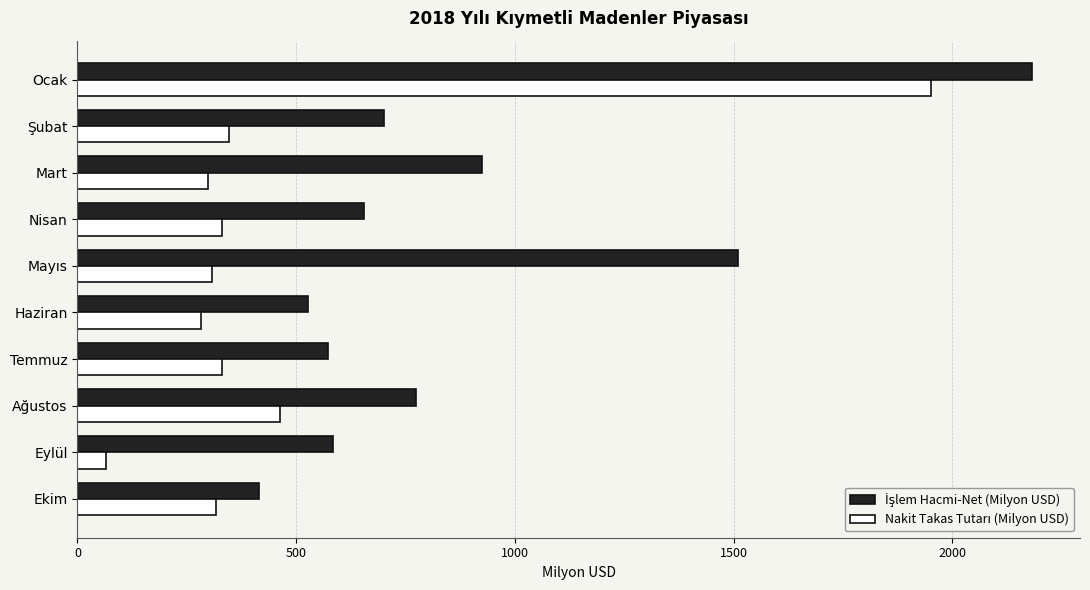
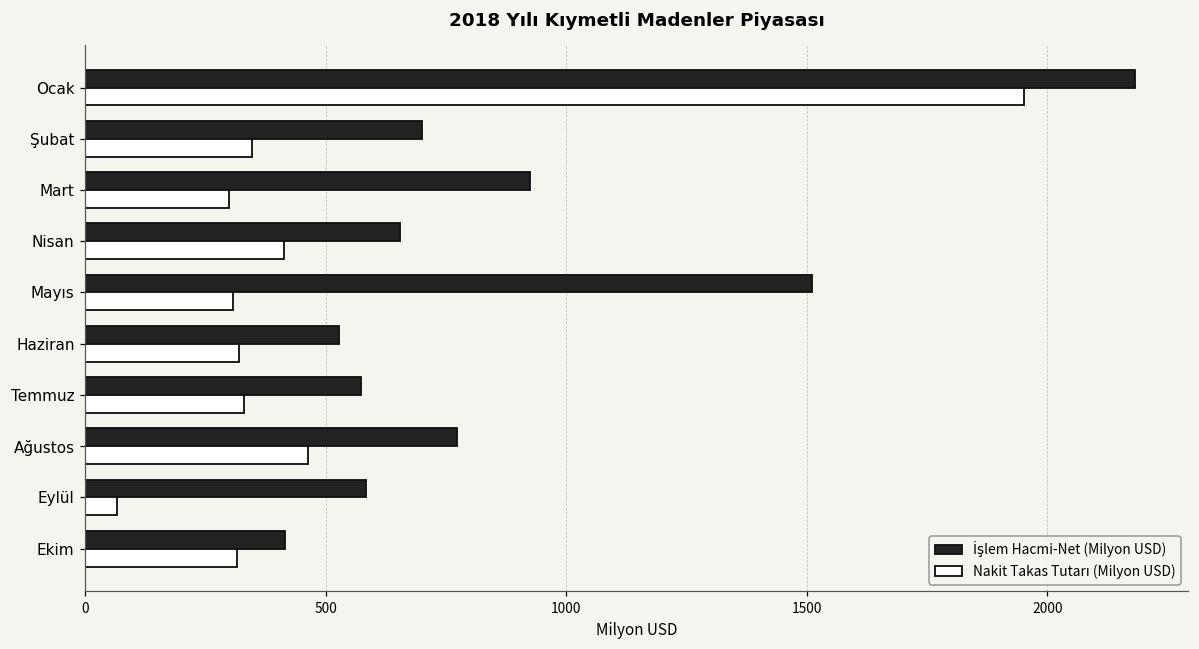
Nakit Takas Tutarı (Milyon USD), Nisan: 330 -> 410
Nakit Takas Tutarı (Milyon USD), Haziran: 280 -> 320
